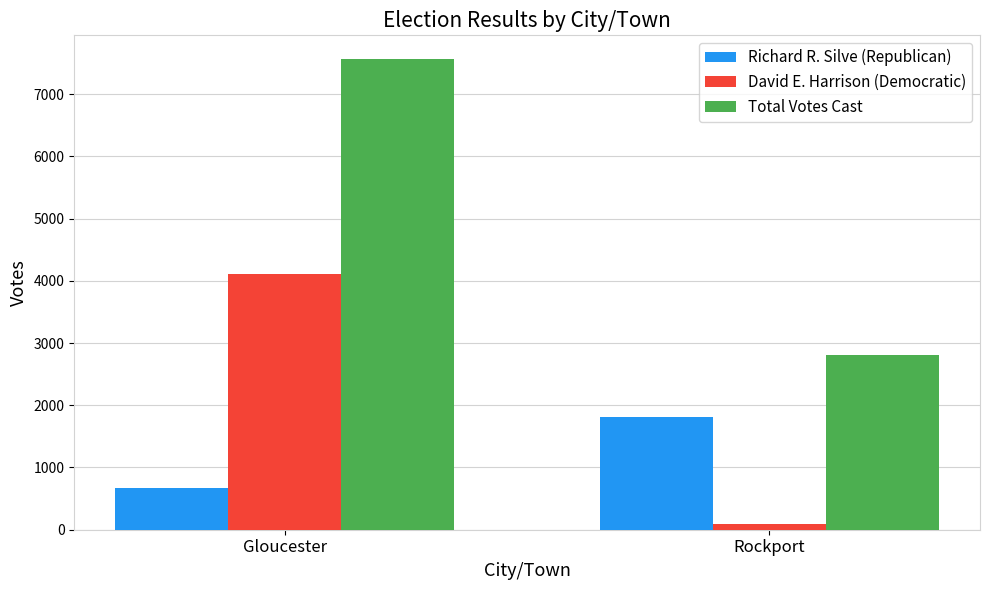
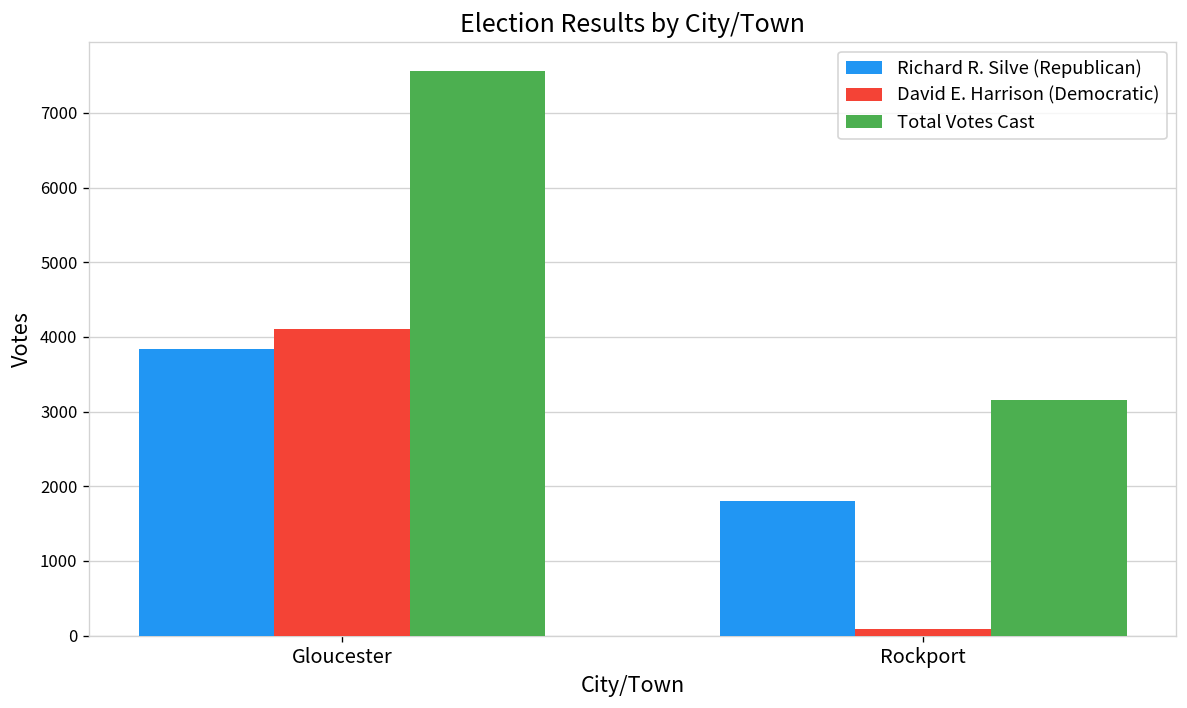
Richard R. Silve (Republican), Gloucester: 700 -> 3800
Total Votes Cast, Rockport: 2800 -> 3200
